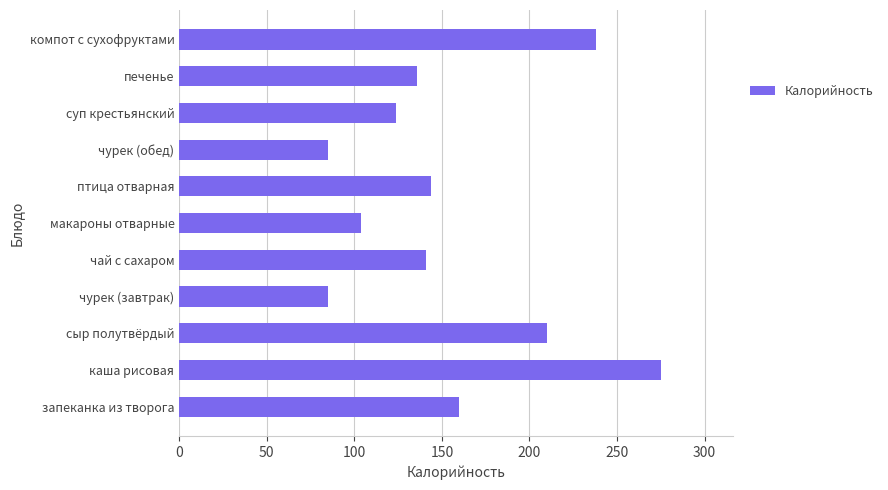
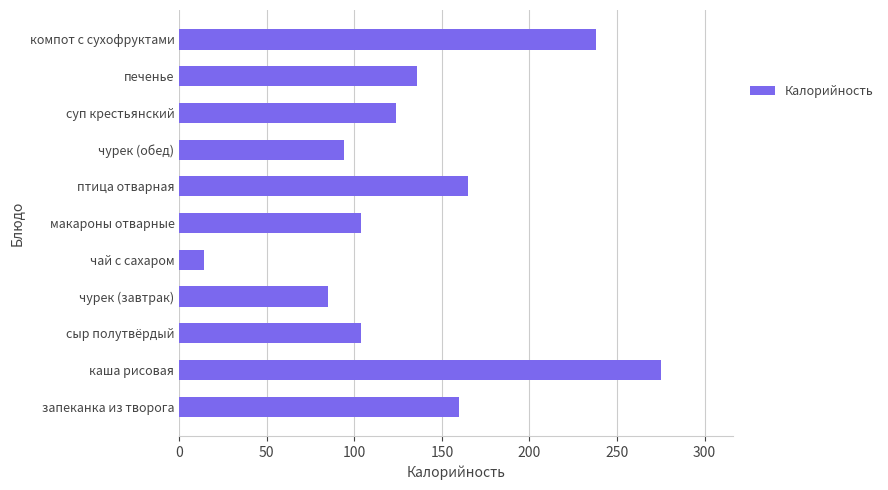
чурек (обед): 85 -> 94
птица отварная: 144 -> 165
чай с сахаром: 141 -> 14
сыр полутвёрдый: 210 -> 104
